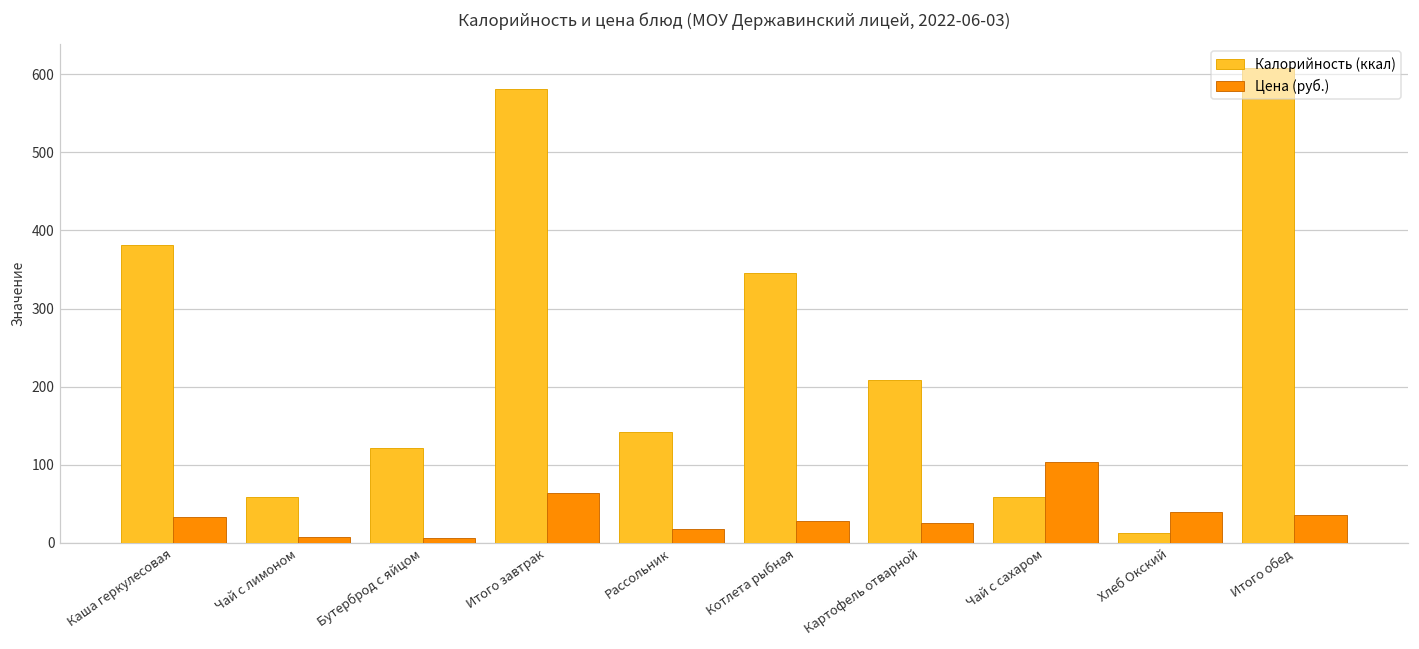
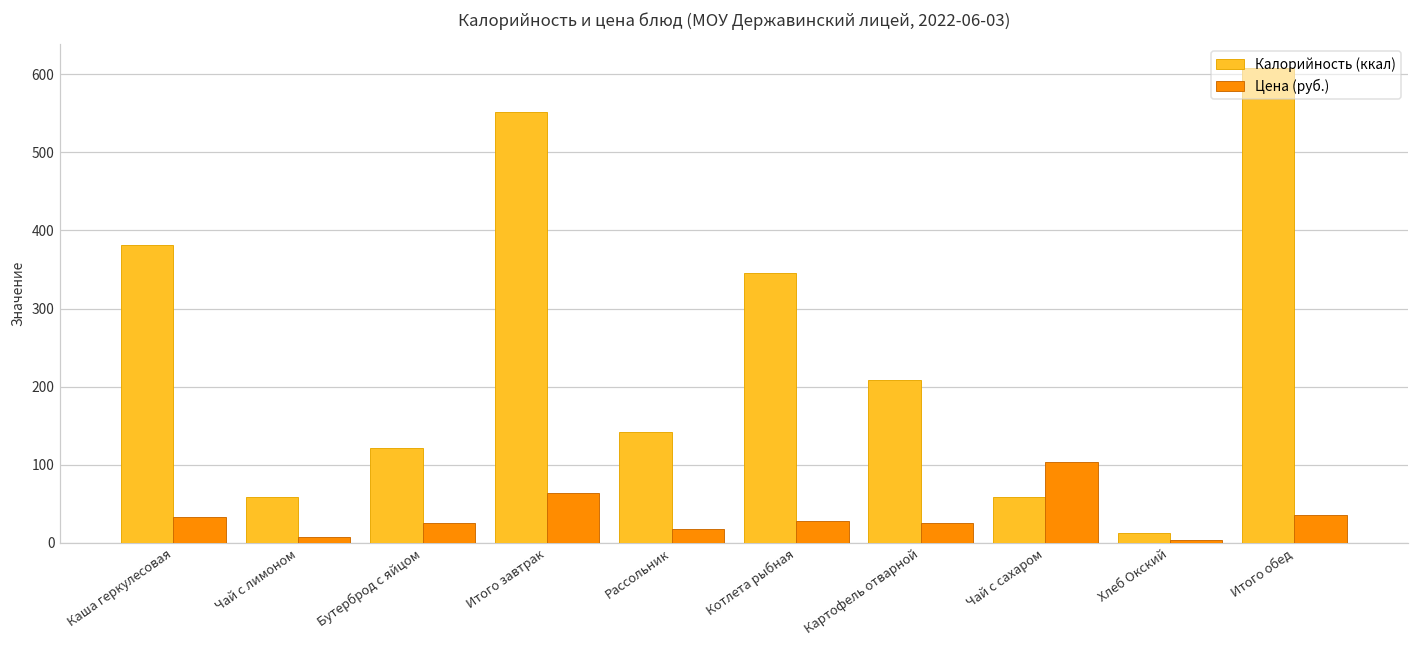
Цена (руб.), Бутерброд с яйцом: 10 -> 30
Калорийность (ккал), Итого завтрак: 580 -> 550
Цена (руб.), Хлеб Окский: 40 -> 0
